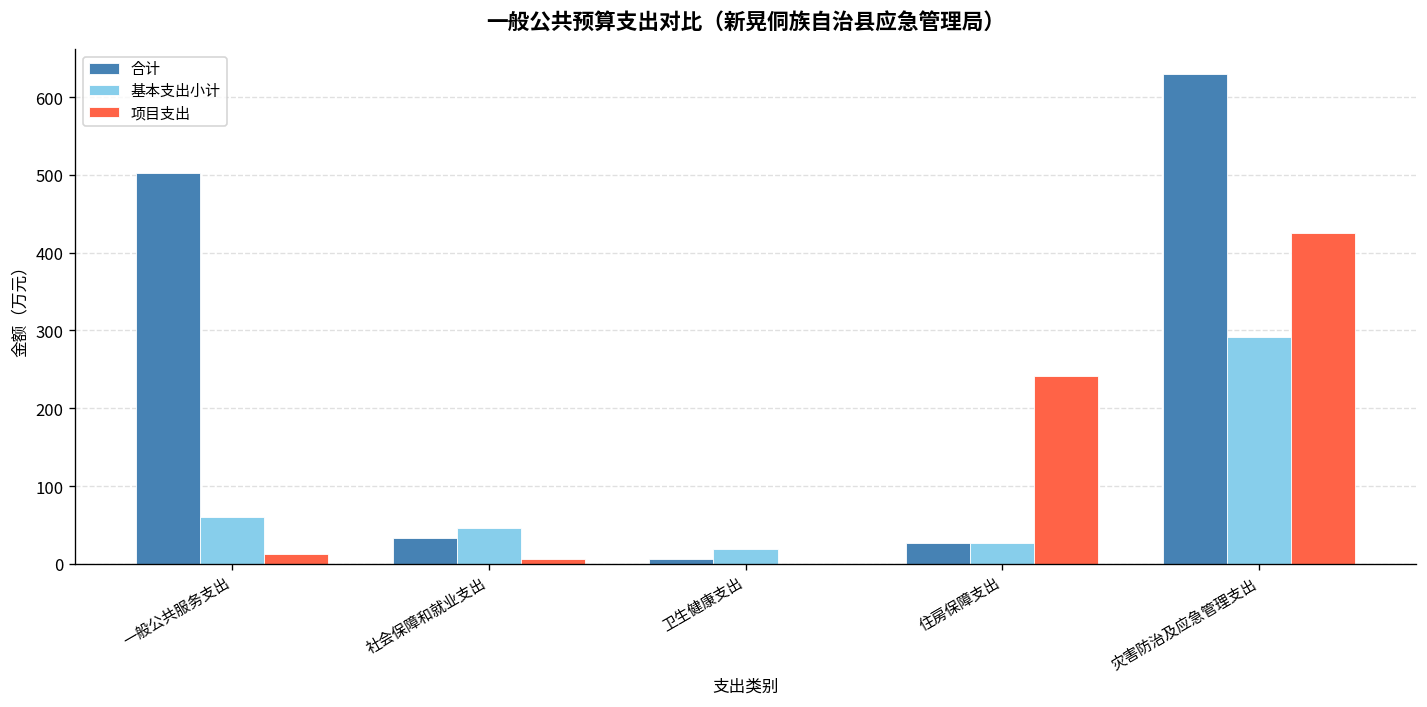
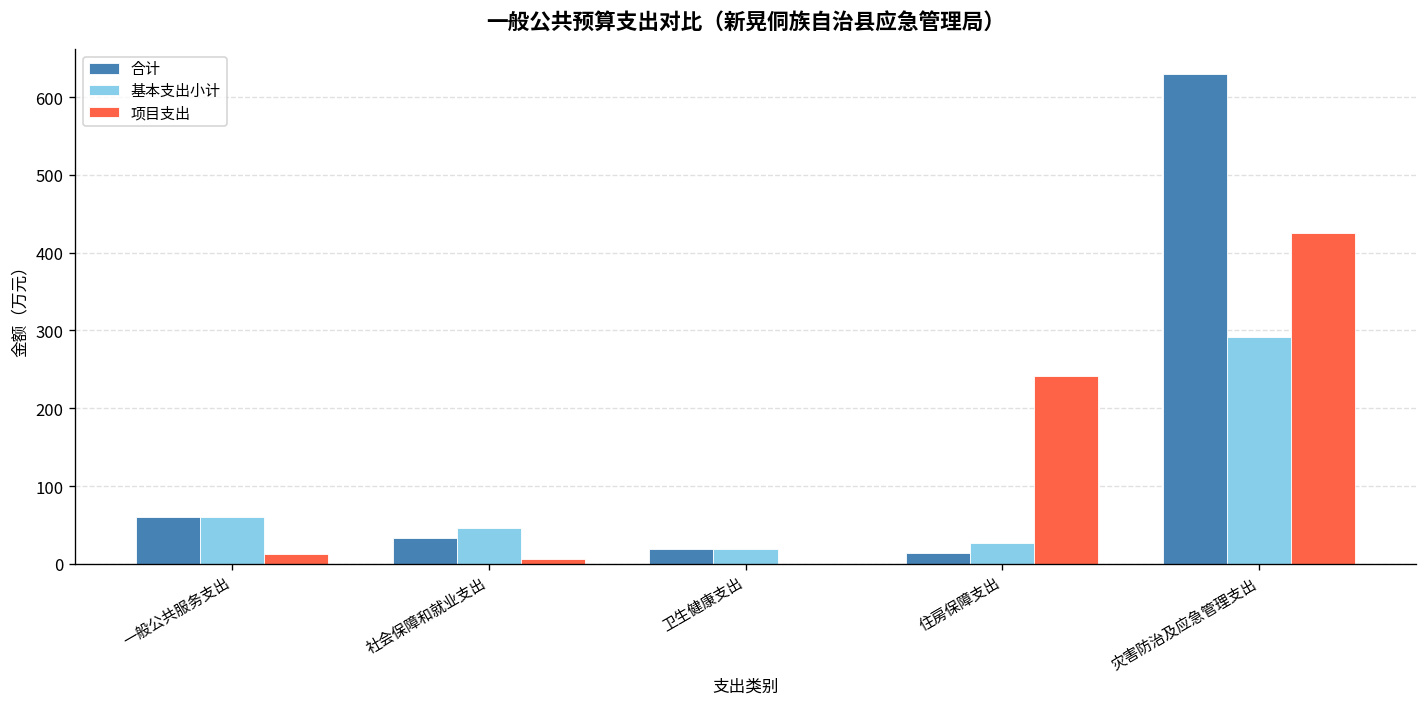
合计, 一般公共服务支出: 500 -> 60
合计, 卫生健康支出: 10 -> 20
合计, 住房保障支出: 30 -> 10
